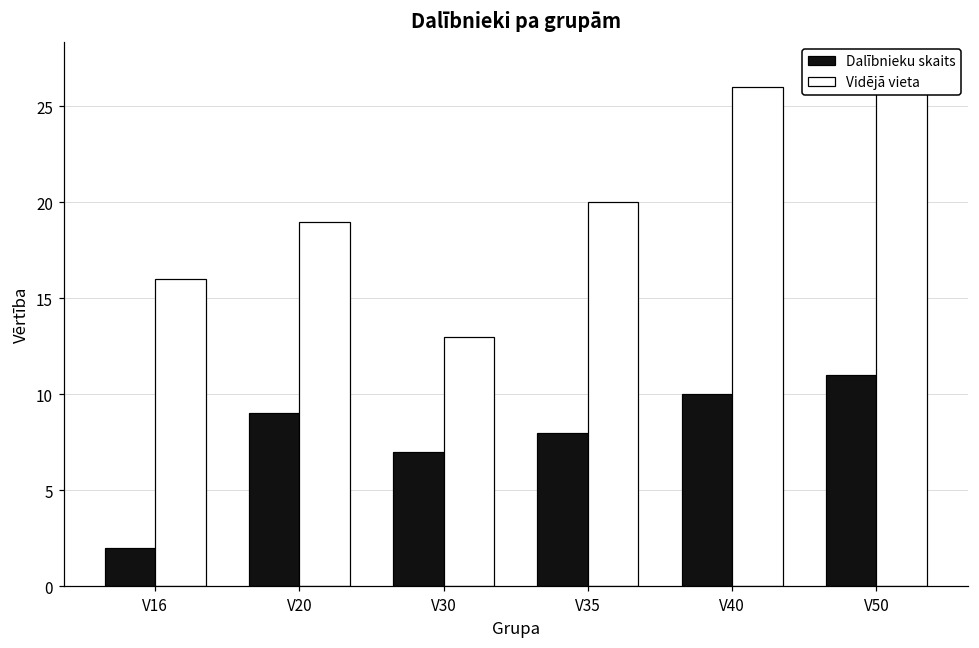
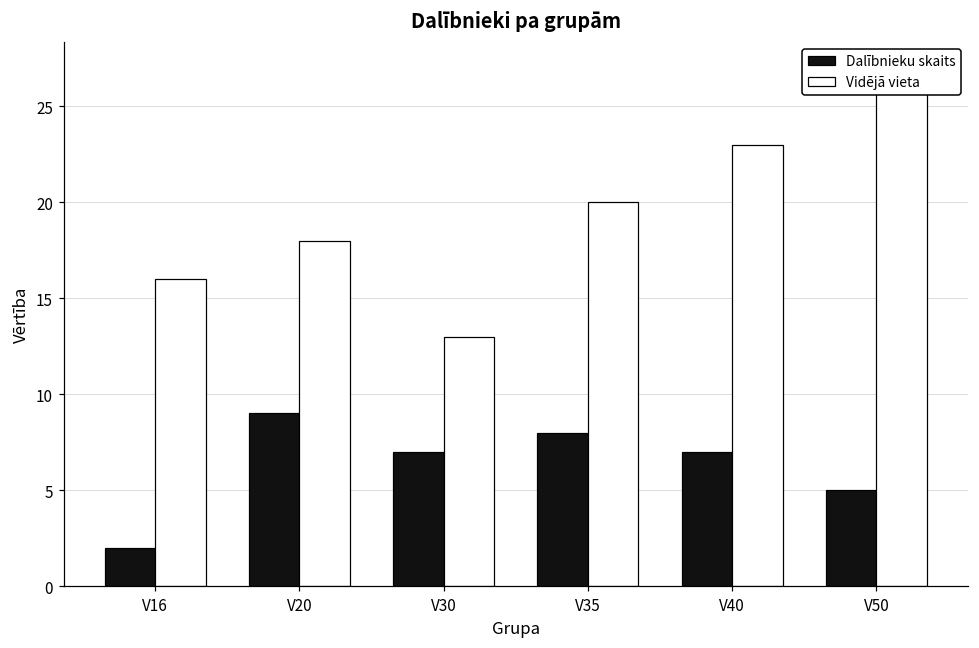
Vidējā vieta, V20: 19 -> 18
Dalībnieku skaits, V40: 10 -> 7
Vidējā vieta, V40: 26 -> 23
Dalībnieku skaits, V50: 11 -> 5
